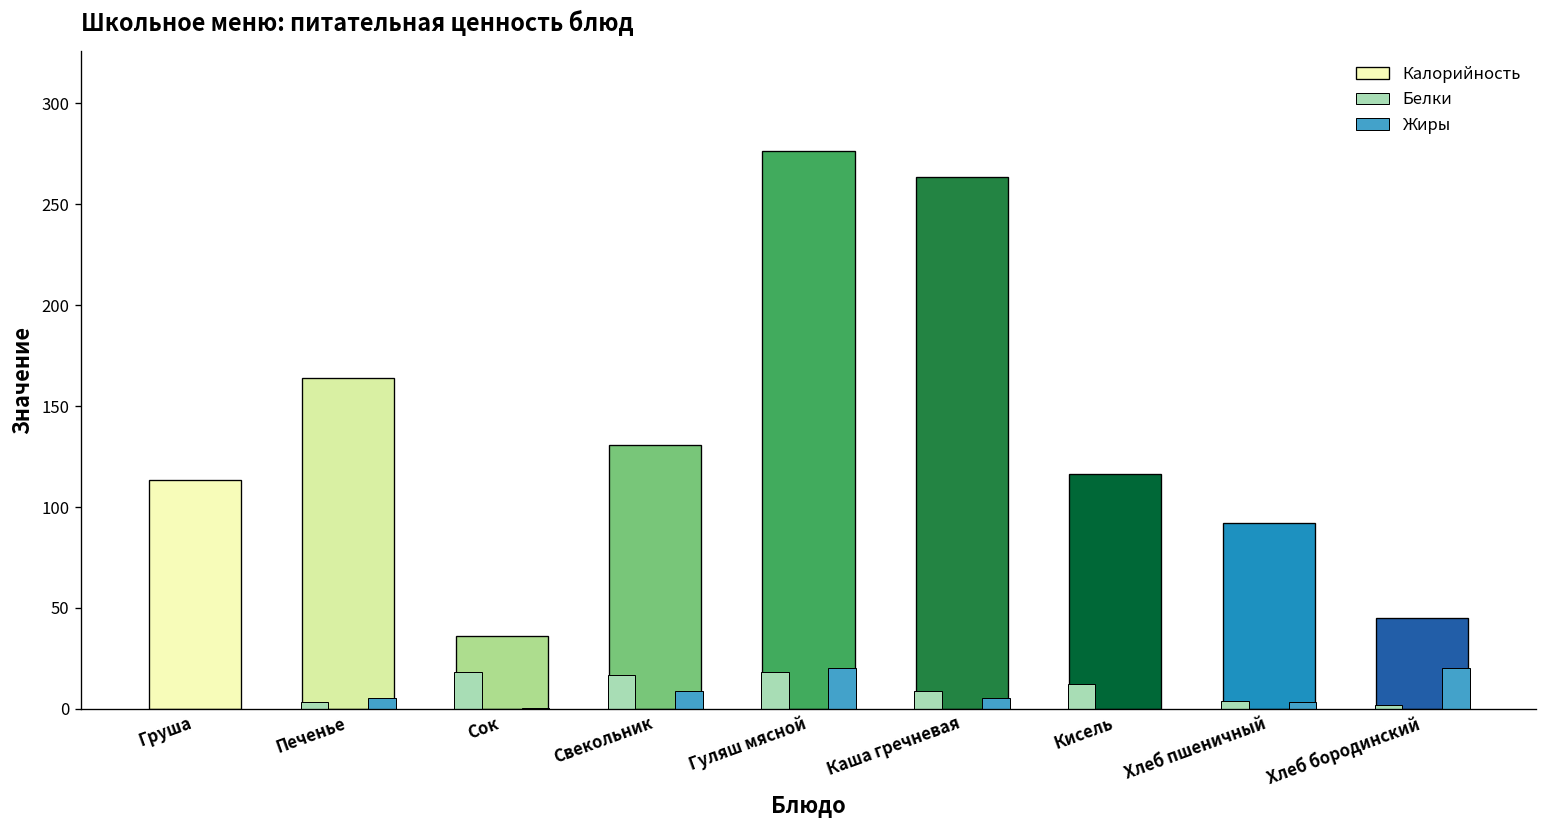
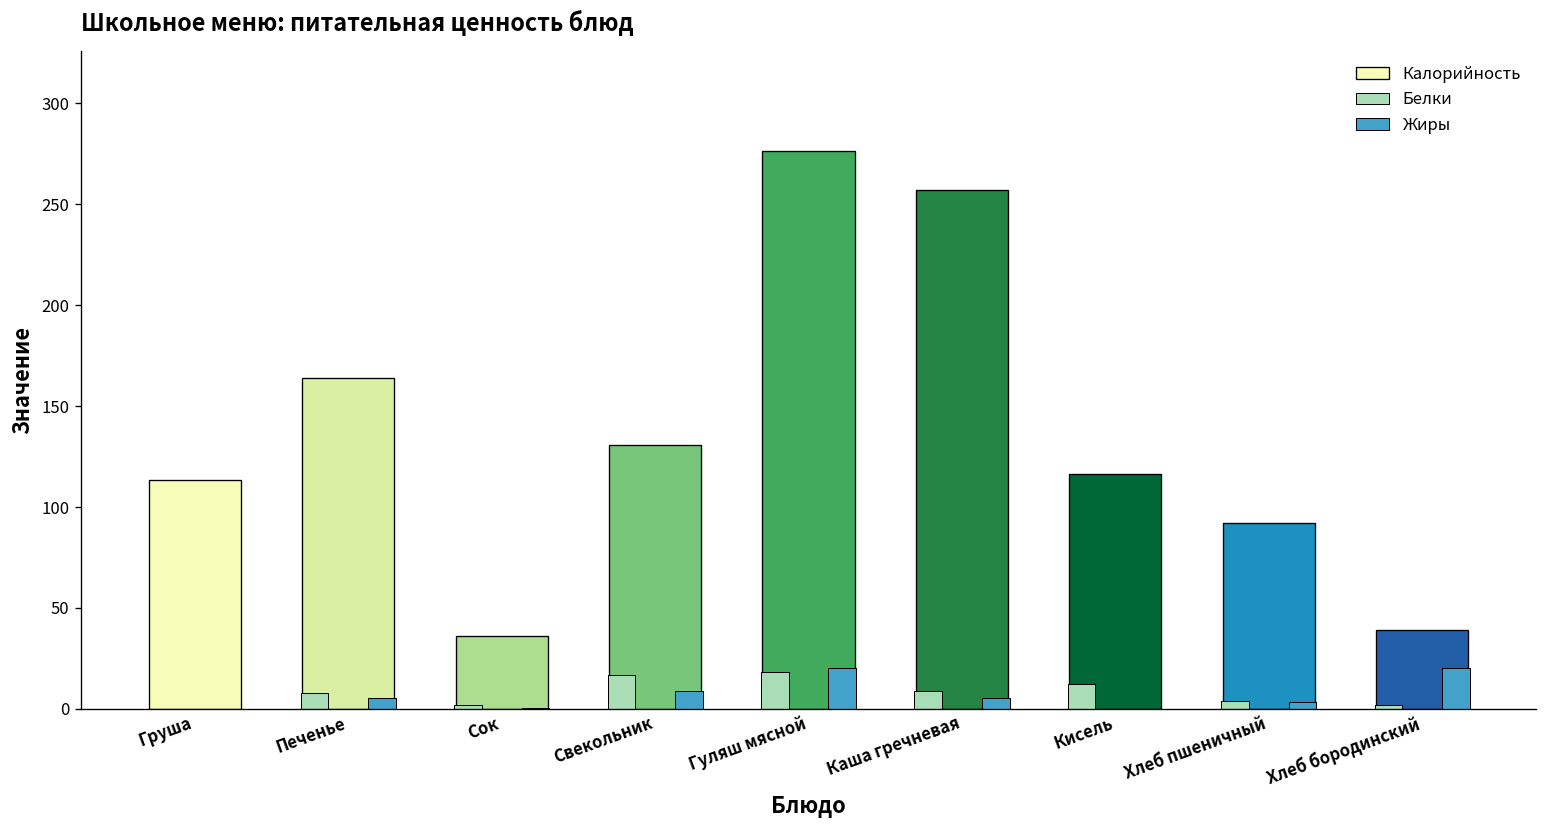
Белки, Печенье: 3 -> 8
Белки, Сок: 18 -> 2
Калорийность, Каша гречневая: 264 -> 257
Калорийность, Хлеб бородинский: 45 -> 39
